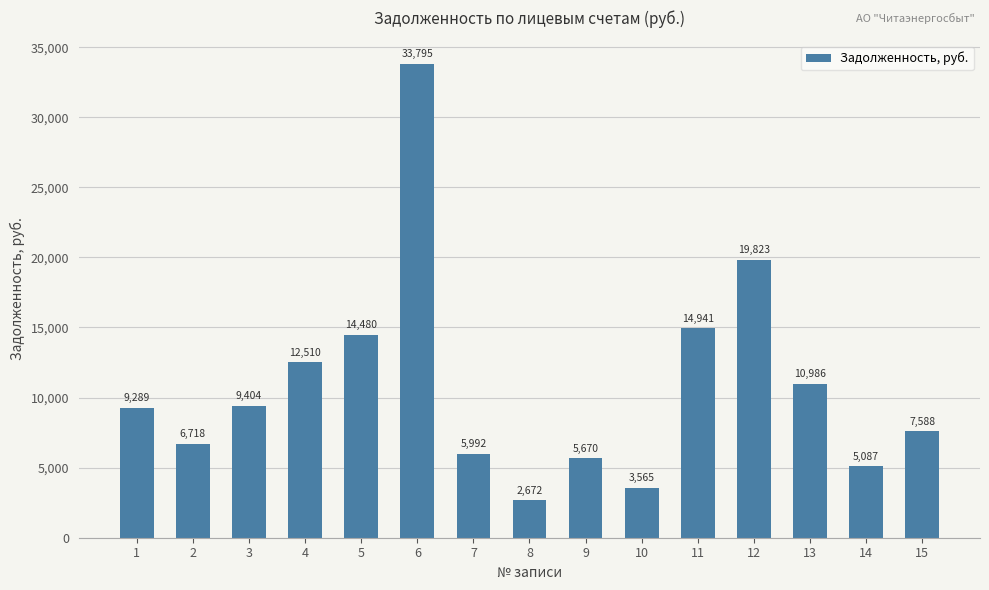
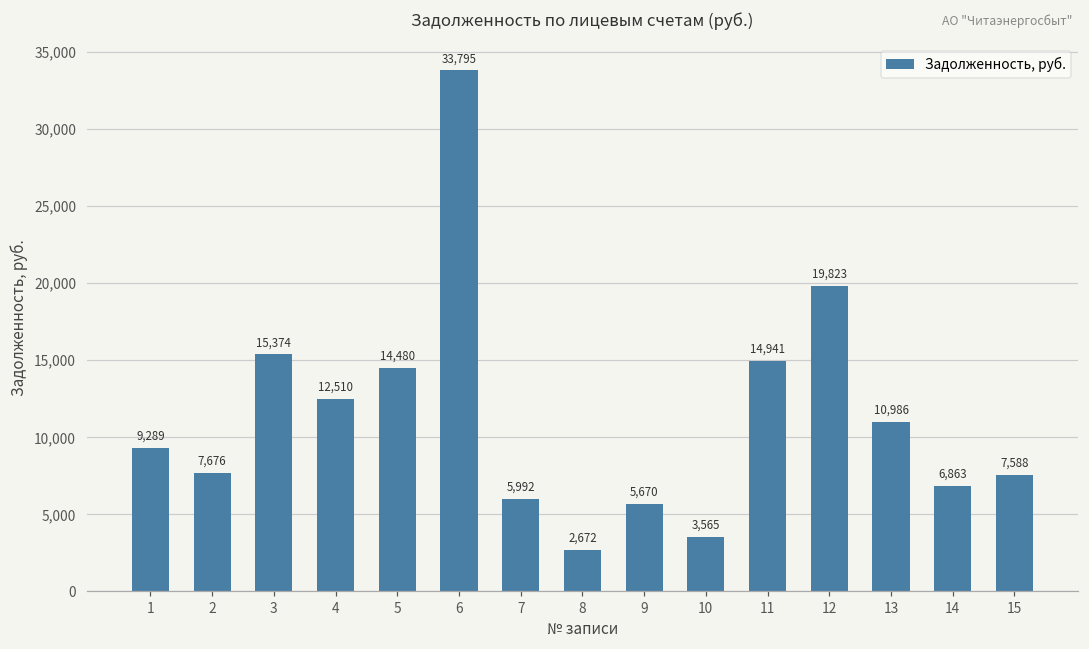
2: 6,718 -> 7,676
3: 9,404 -> 15,374
14: 5,087 -> 6,863
